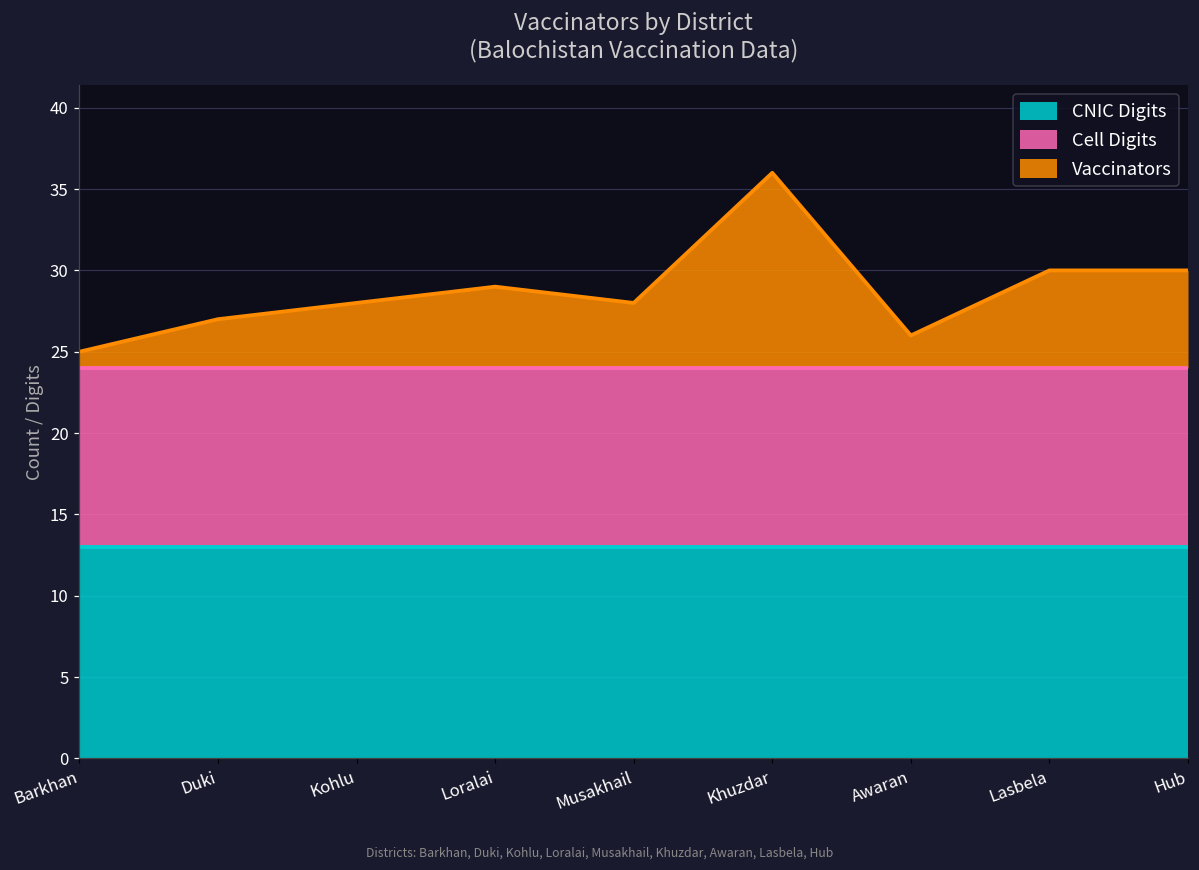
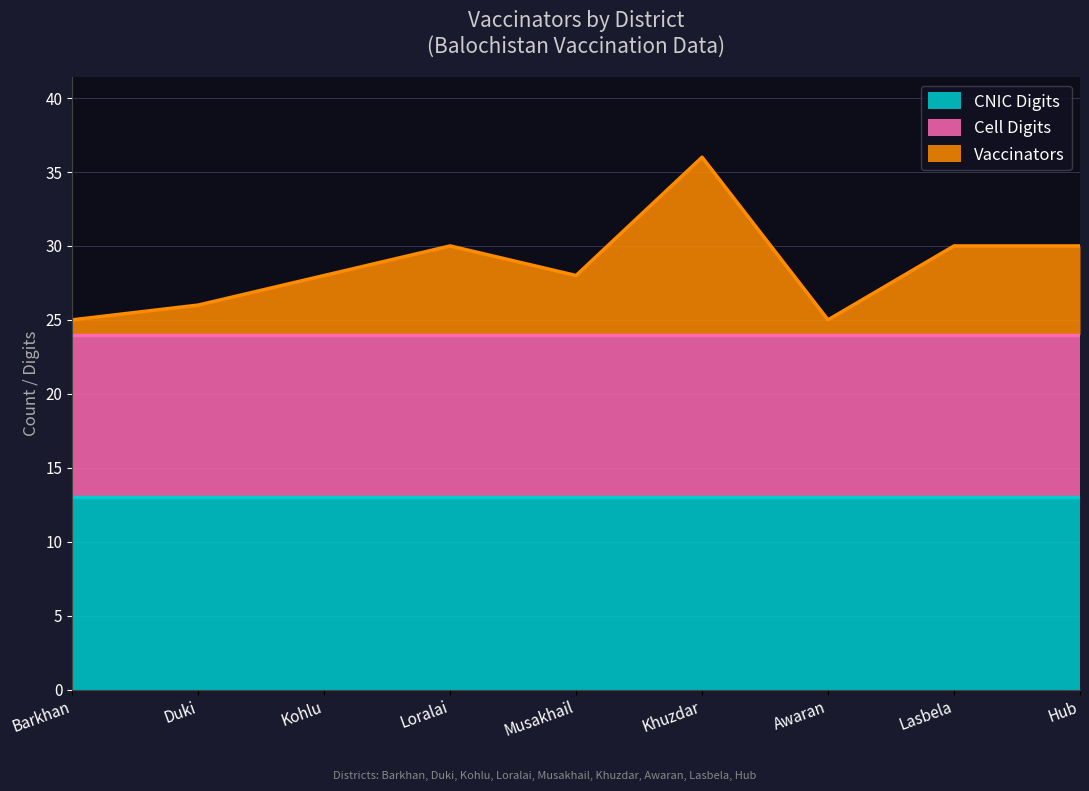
Vaccinators, Duki: 27.0 -> 26.0
Vaccinators, Loralai: 29.0 -> 30.0
Vaccinators, Awaran: 26.0 -> 25.0
